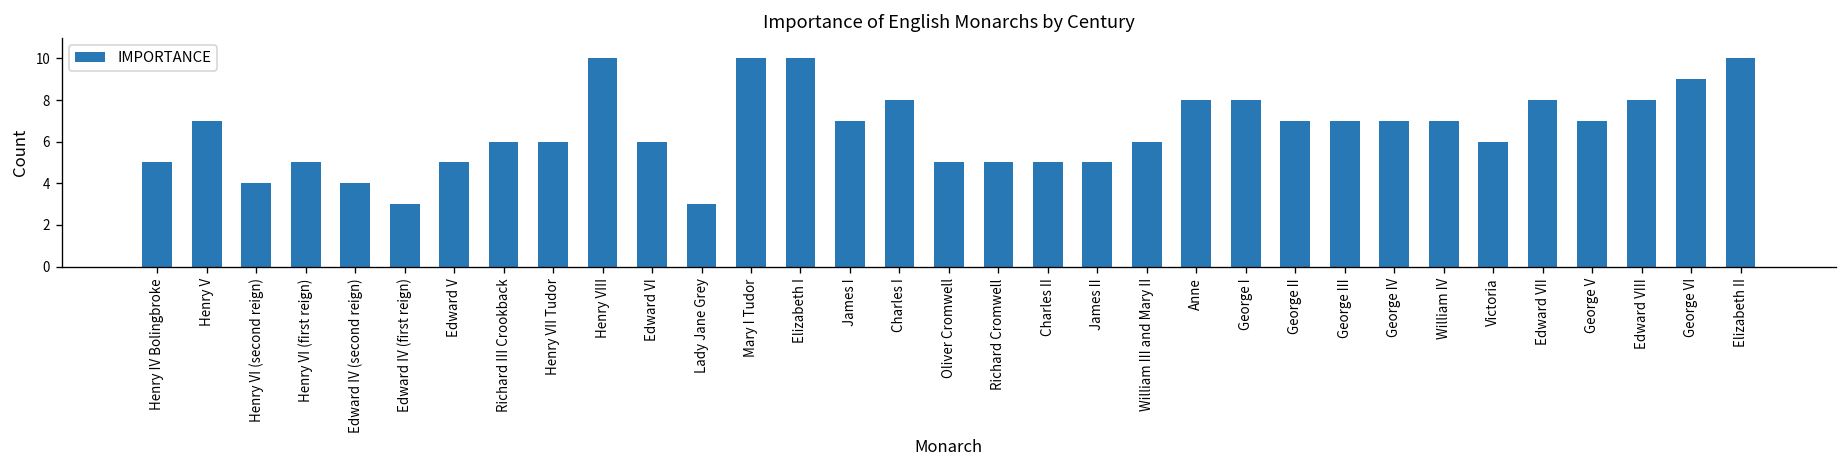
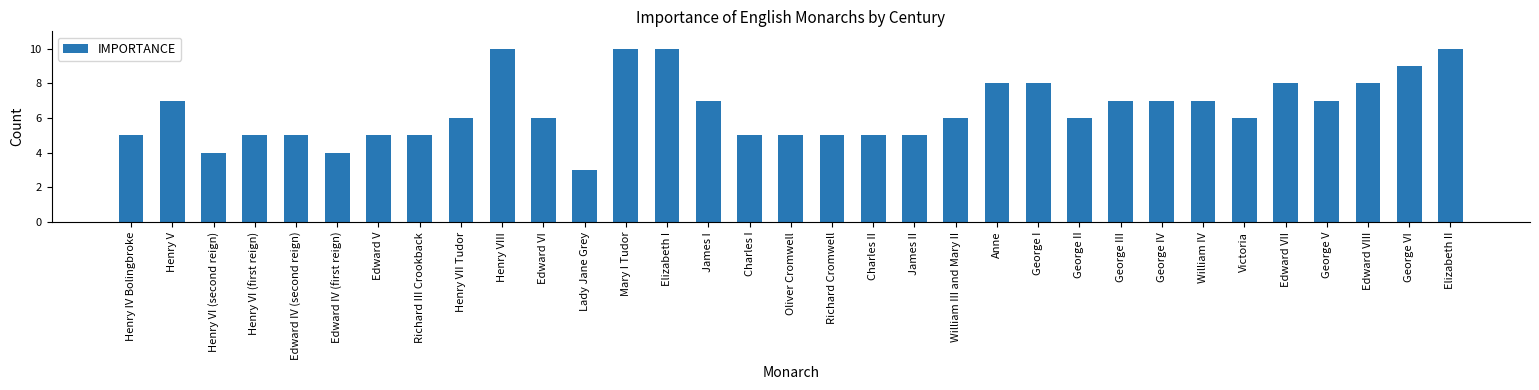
Edward IV (second reign): 4 -> 5
Edward IV (first reign): 3 -> 4
Richard III Crookback: 6 -> 5
Charles I: 8 -> 5
George II: 7 -> 6
